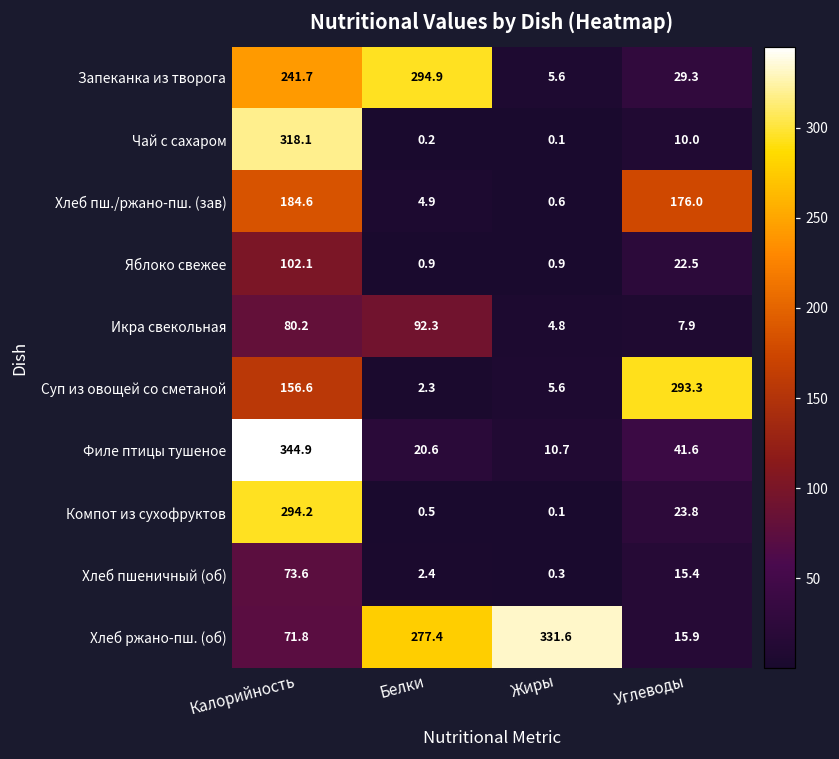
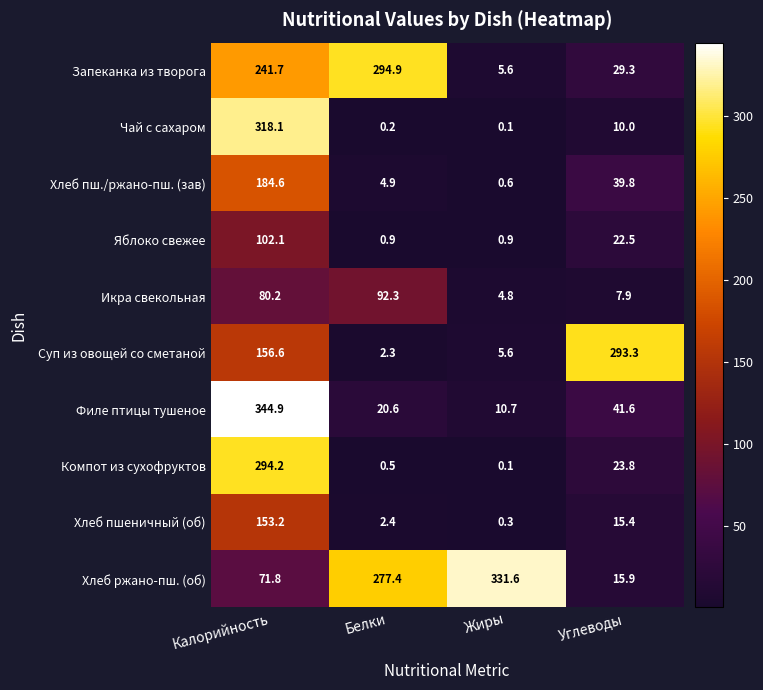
Хлеб пш./ржано-пш. (зав), Углеводы: 176.0 -> 39.8
Хлеб пшеничный (об), Калорийность: 73.6 -> 153.2
